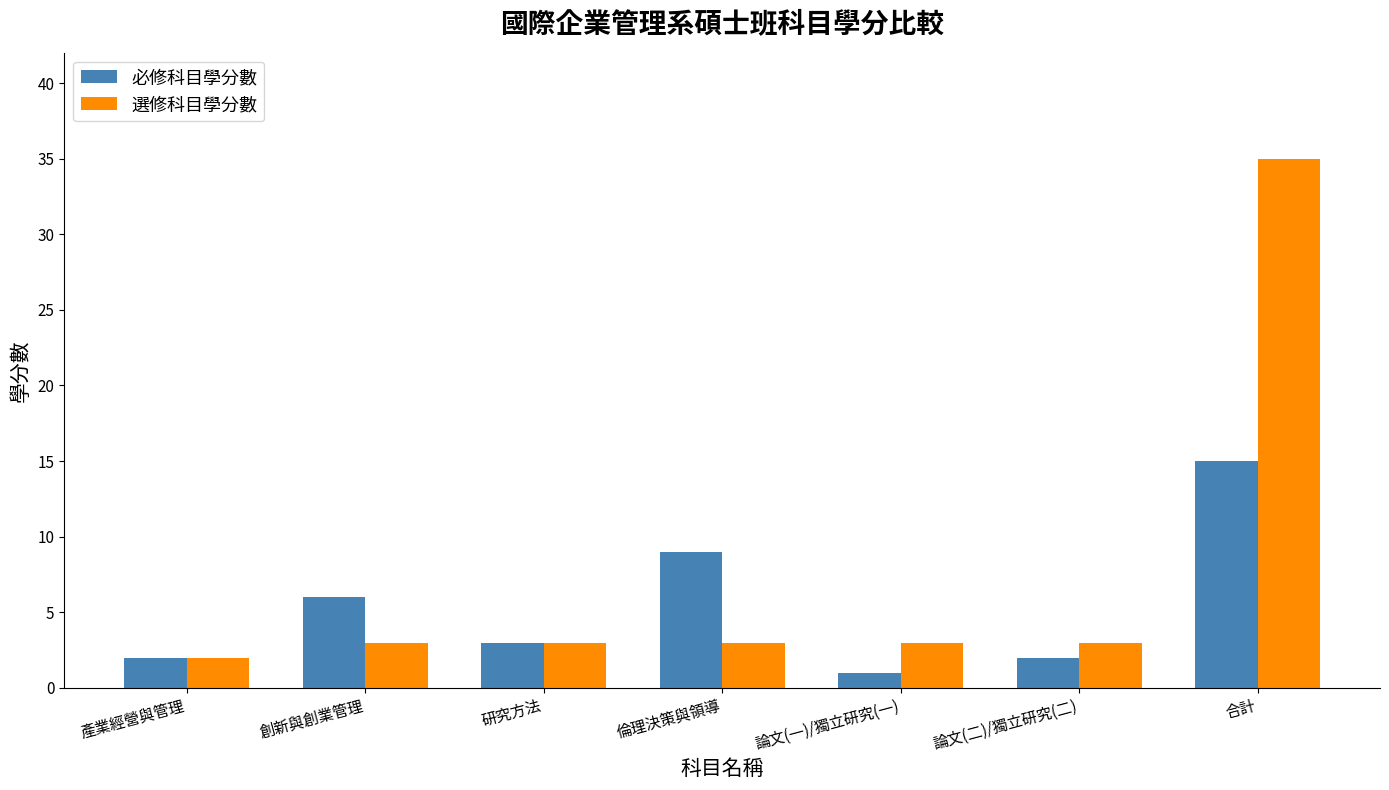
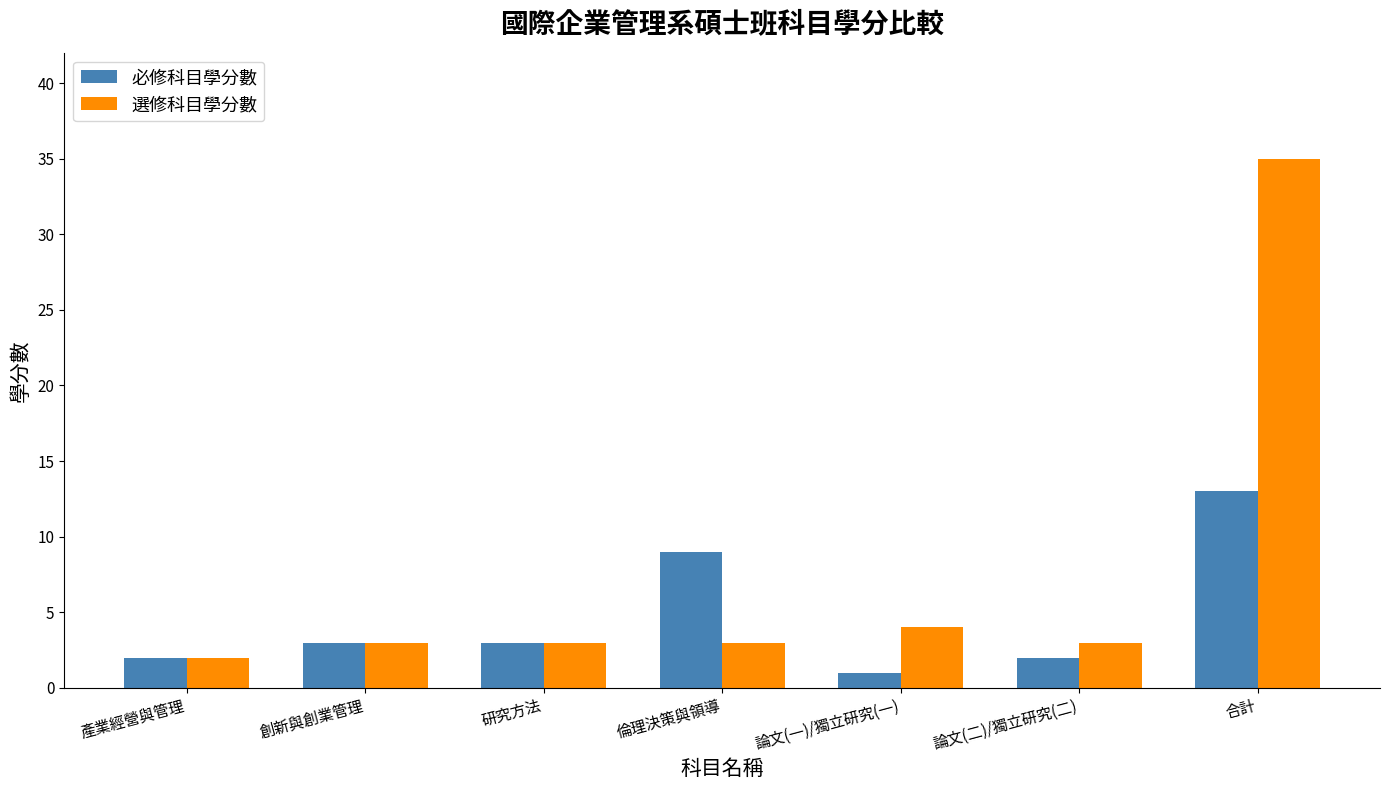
必修科目學分數, 創新與創業管理: 6 -> 3
選修科目學分數, 論文(一)/獨立研究(一): 3 -> 4
必修科目學分數, 合計: 15 -> 13
